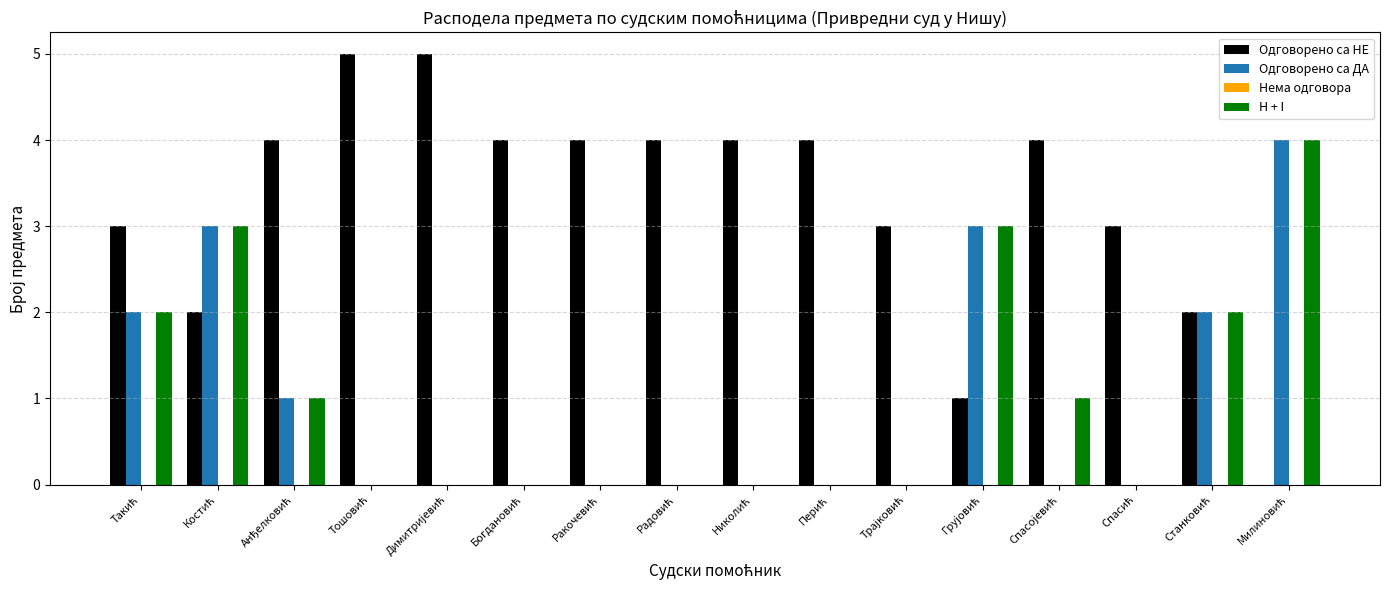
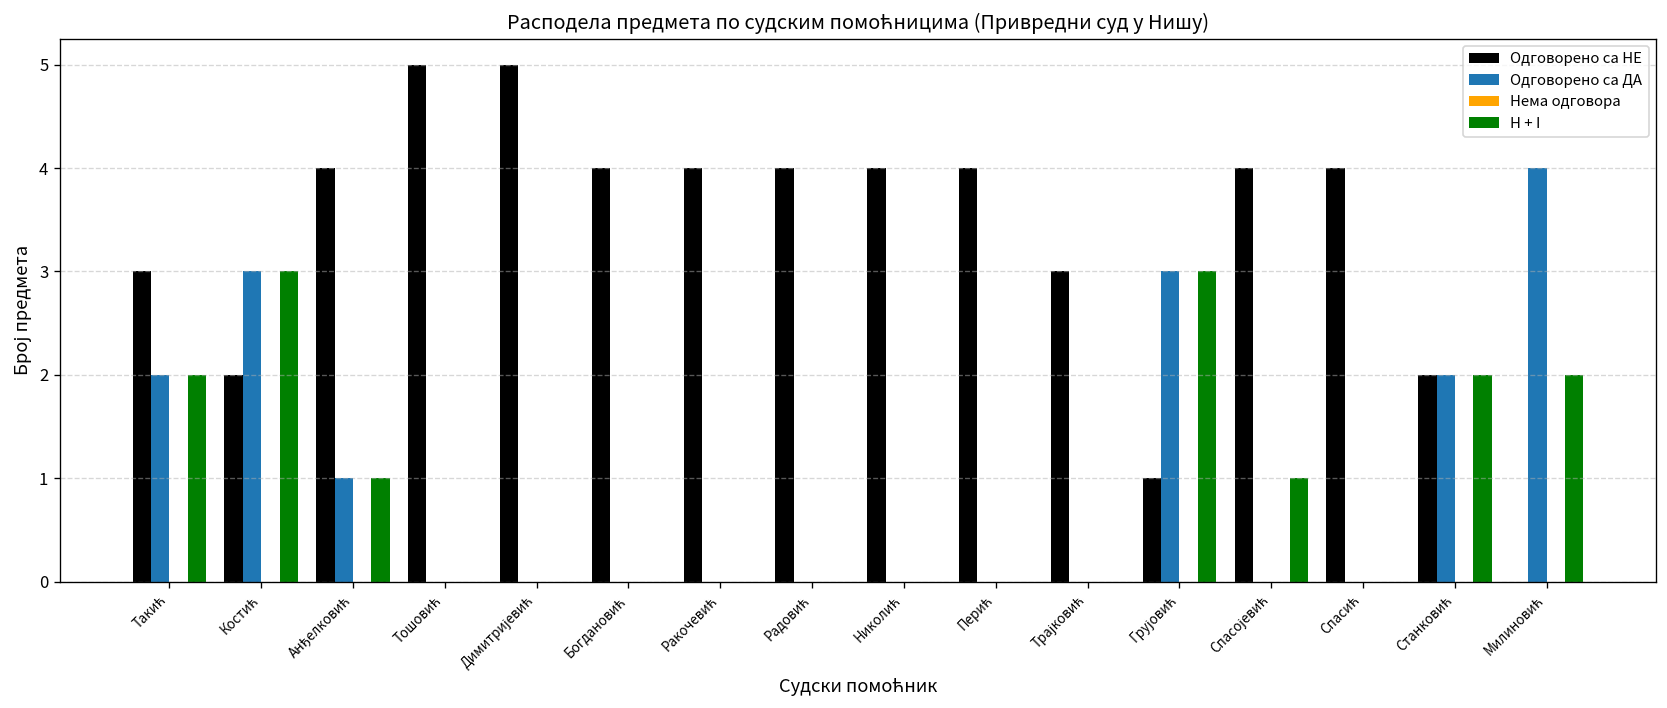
Одговорено са НЕ, Спасић: 3 -> 4
H + I, Милиновић: 4 -> 2
